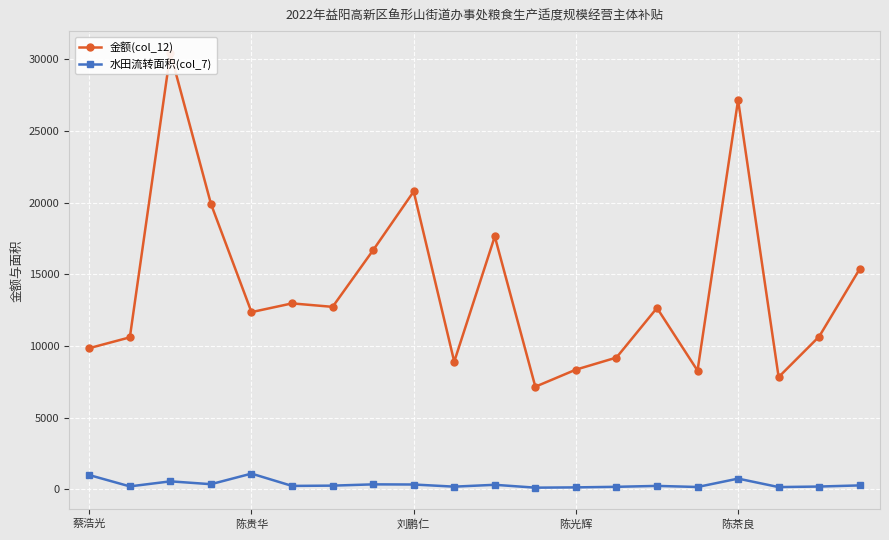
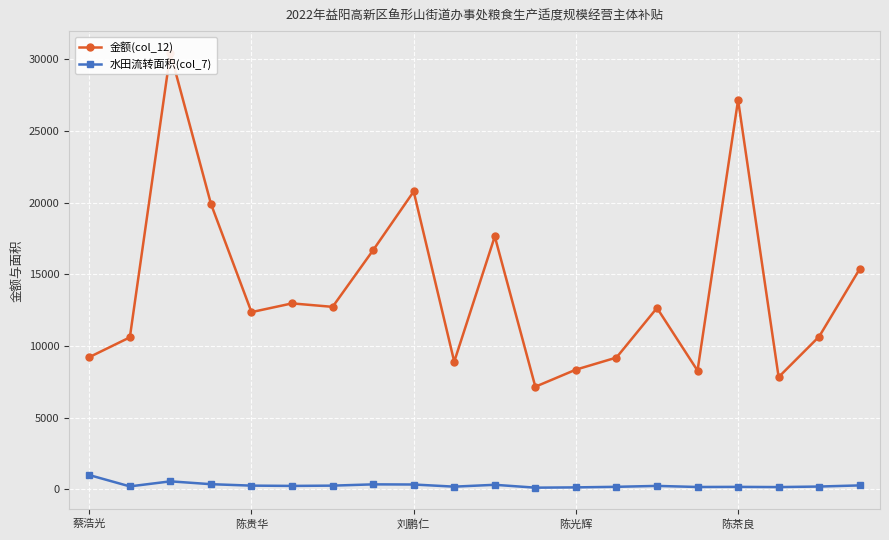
金额(col_12), 蔡浩光: 9900 -> 9200
水田流转面积(col_7), 陈贵华: 1100 -> 300
水田流转面积(col_7), 陈茶良: 800 -> 200
